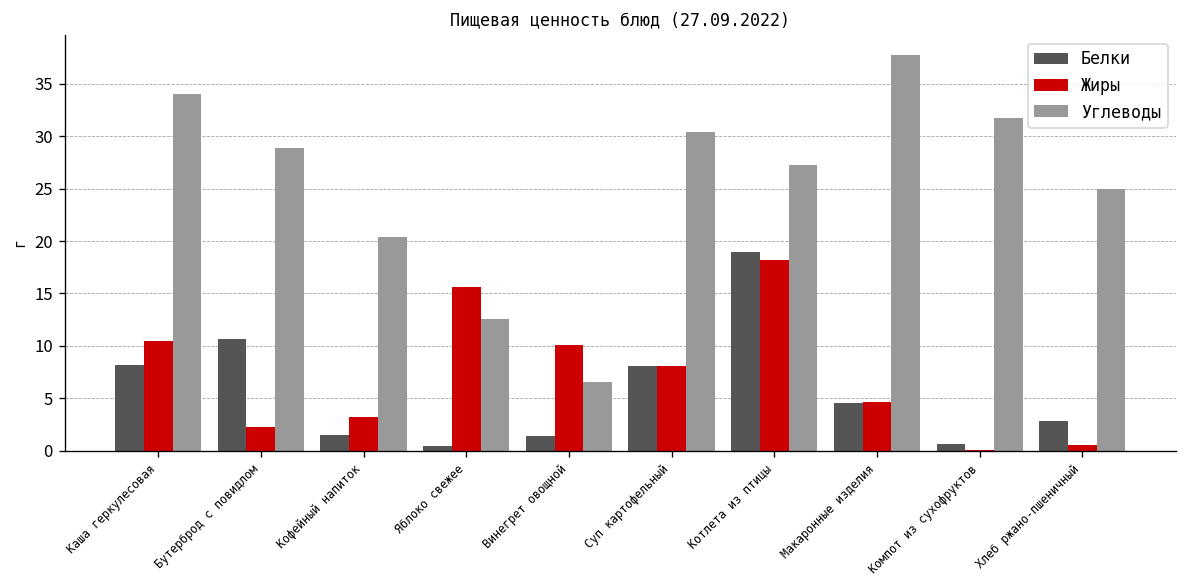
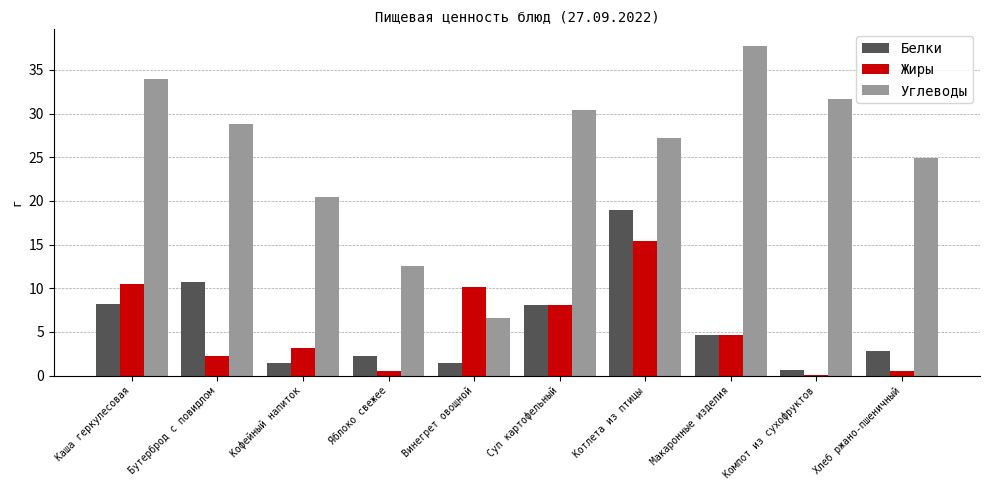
Белки, Яблоко свежее: 0 -> 2
Жиры, Яблоко свежее: 16 -> 0
Жиры, Котлета из птицы: 18 -> 15
